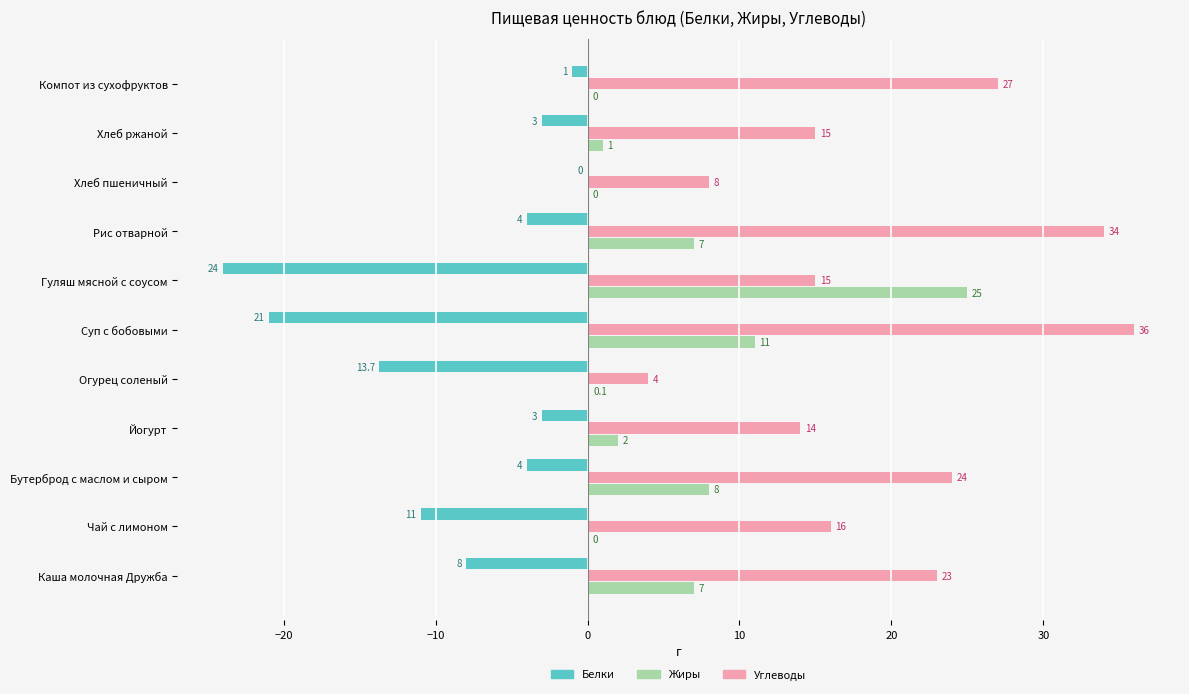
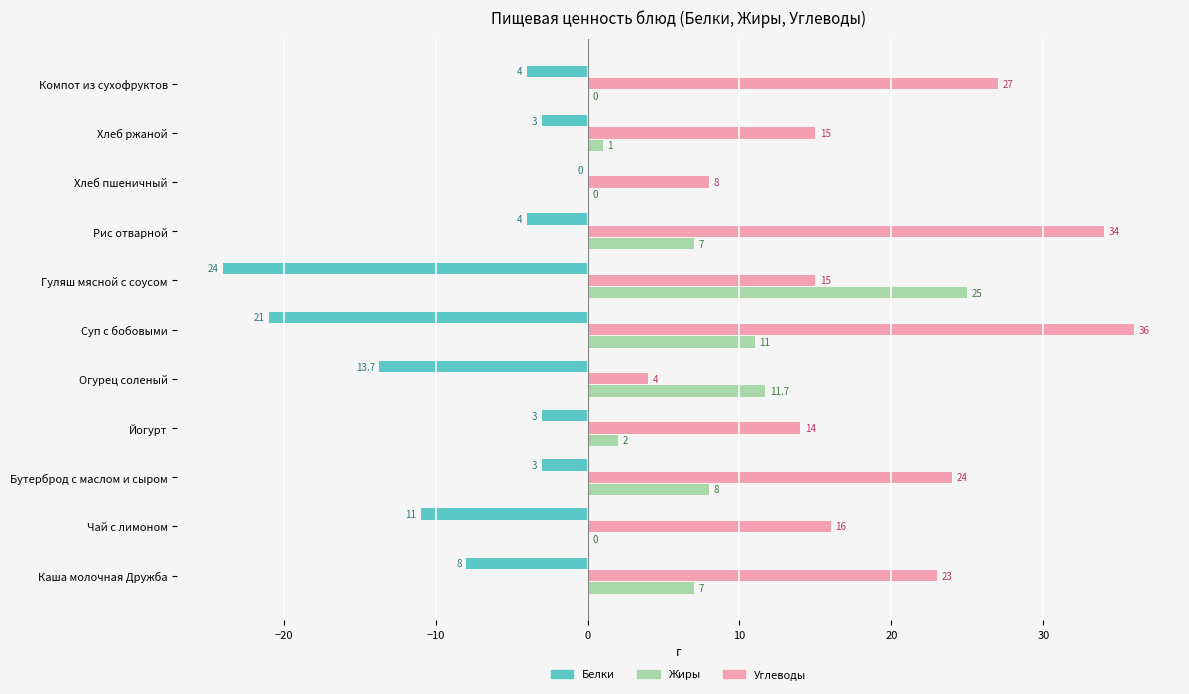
Белки, Компот из сухофруктов: 1 -> 4
Жиры, Огурец соленый: 0.1 -> 11.7
Белки, Бутерброд с маслом и сыром: 4 -> 3
